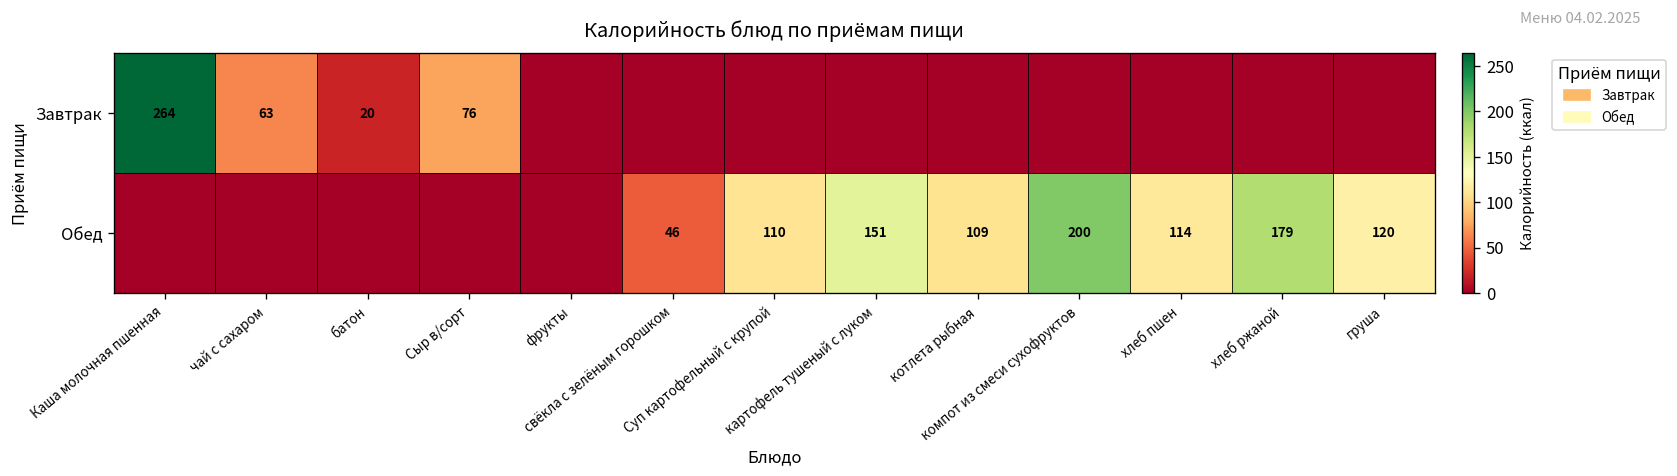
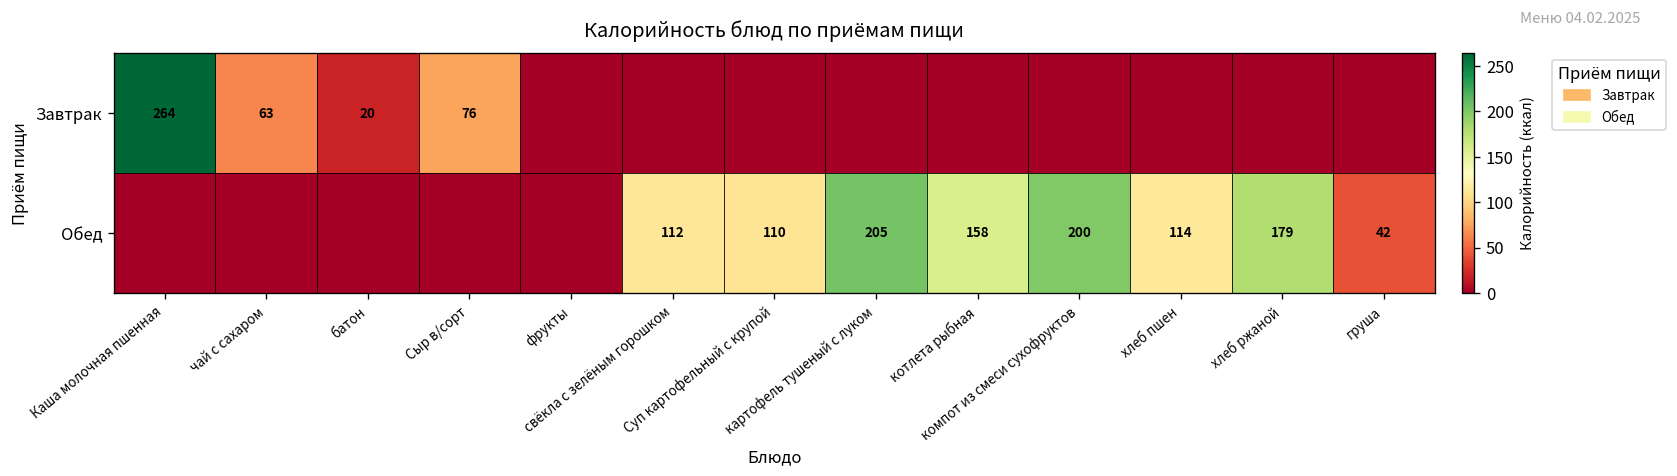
Обед, свёкла с зелёным горошком: 46 -> 112
Обед, картофель тушеный с луком: 151 -> 205
Обед, котлета рыбная: 109 -> 158
Обед, груша: 120 -> 42
